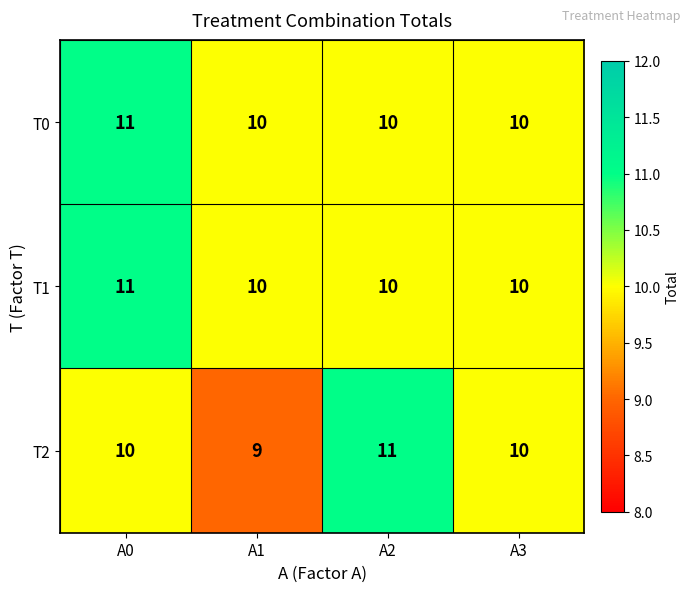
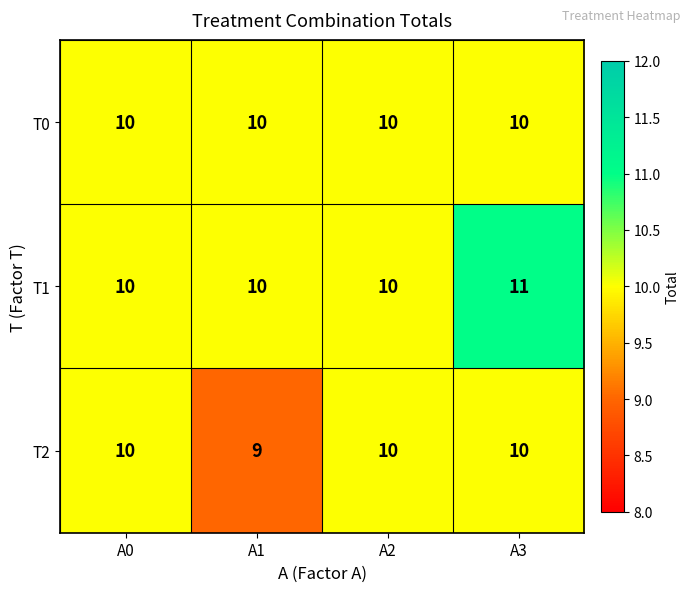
T0, A0: 11 -> 10
T1, A0: 11 -> 10
T1, A3: 10 -> 11
T2, A2: 11 -> 10
